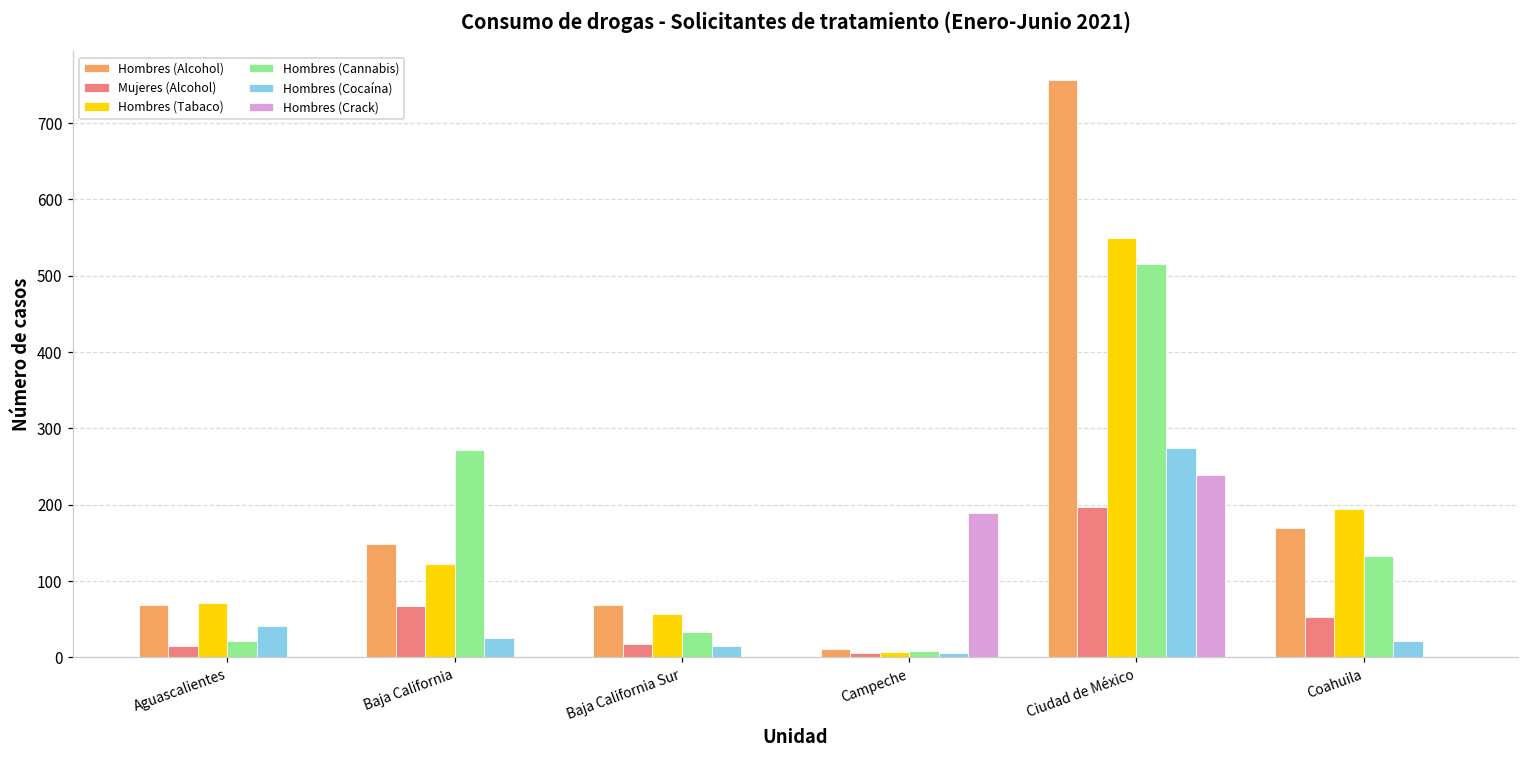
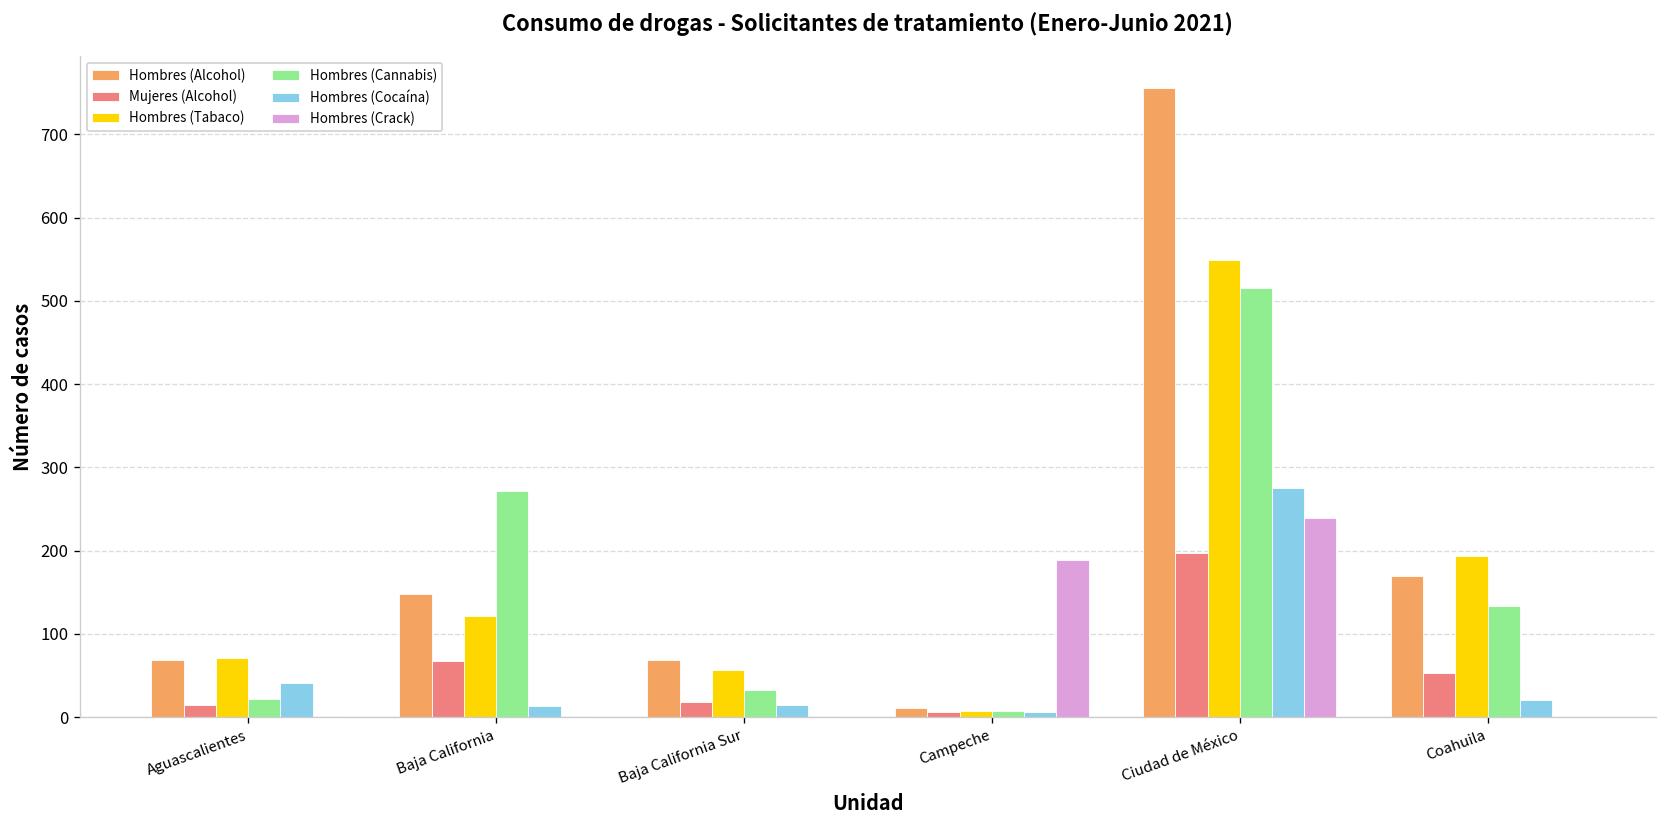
Hombres (Cocaína), Baja California: 30 -> 10
